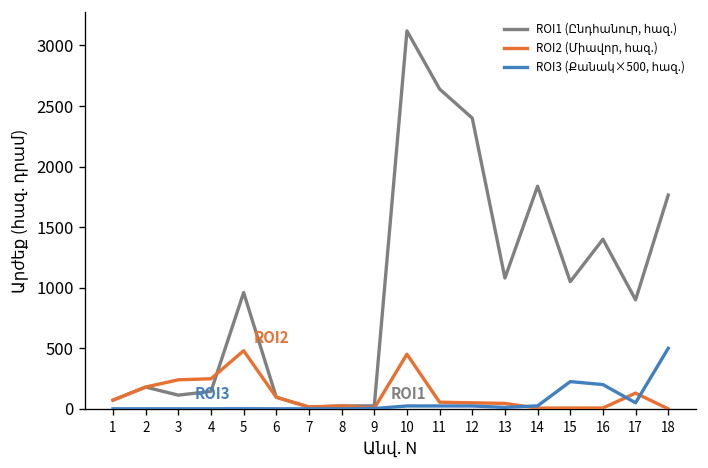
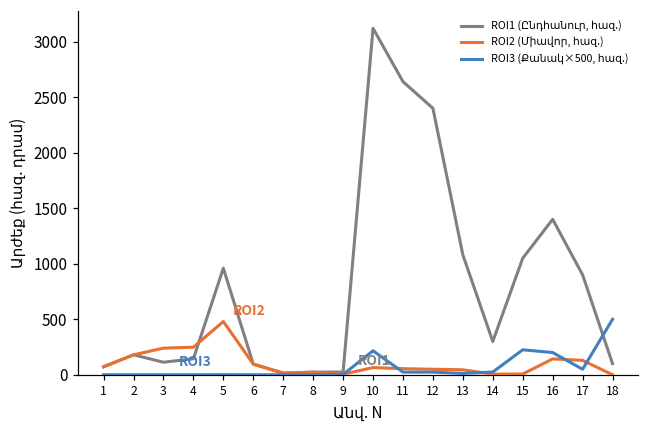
ROI2 (Միավոր, հազ.), 10: 450 -> 70
ROI3 (Քանակ×500, հազ.), 10: 20 -> 220
ROI1 (Ընդհանուր, հազ.), 14: 1840 -> 300
ROI2 (Միավոր, հազ.), 16: 10 -> 140
ROI1 (Ընդհանուր, հազ.), 18: 1760 -> 100
